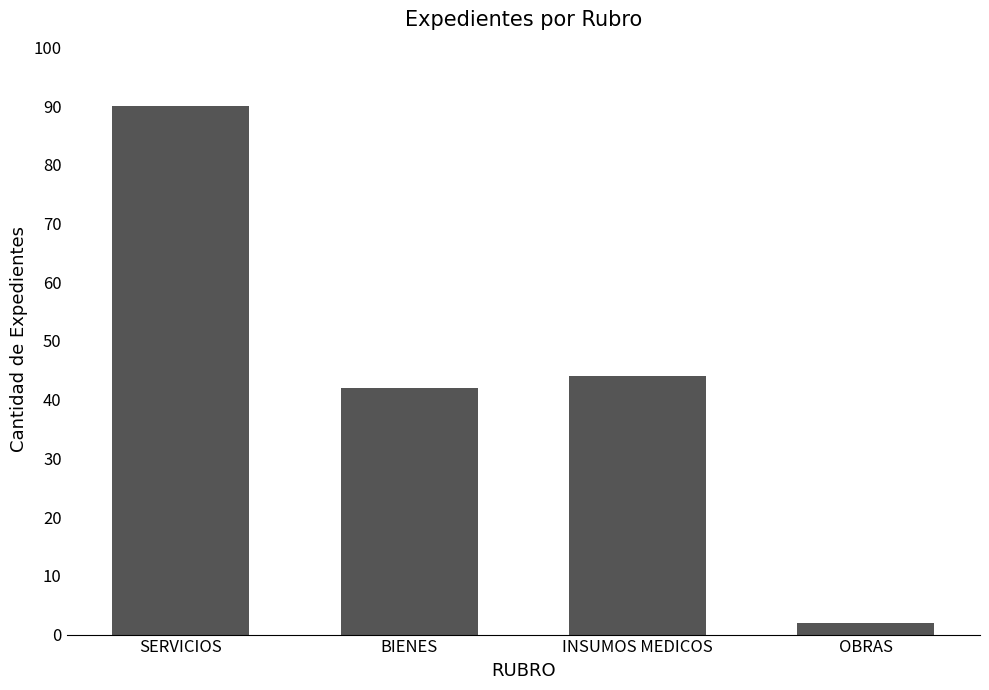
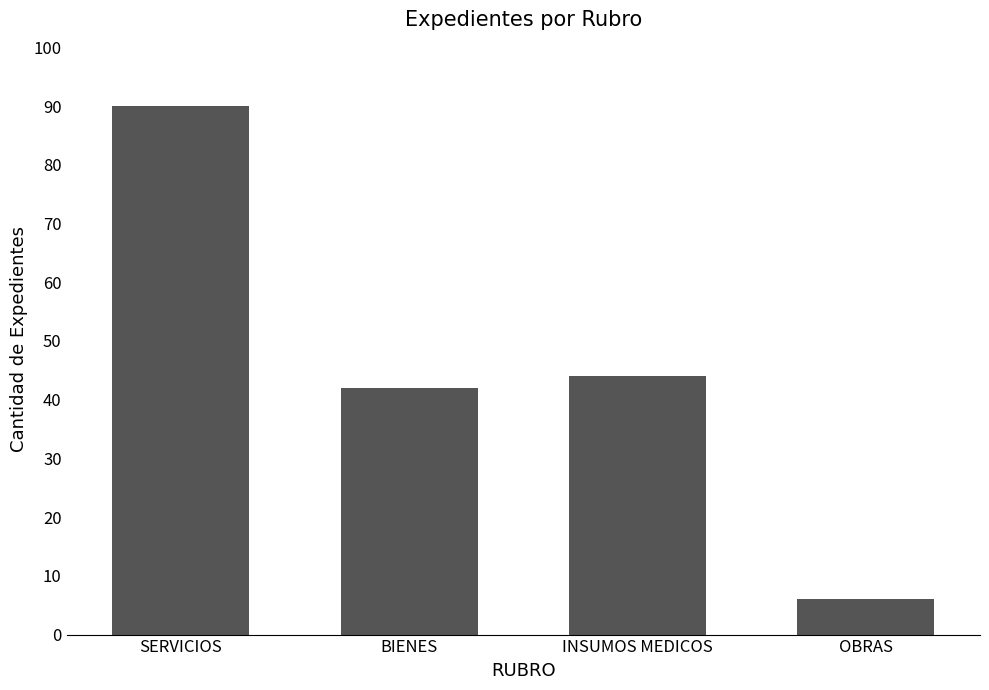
OBRAS: 2 -> 6
